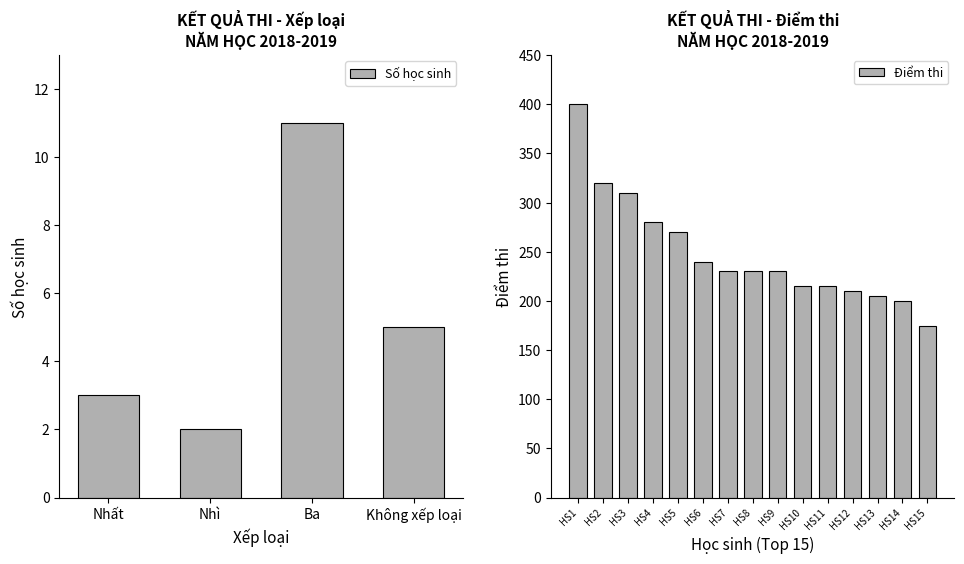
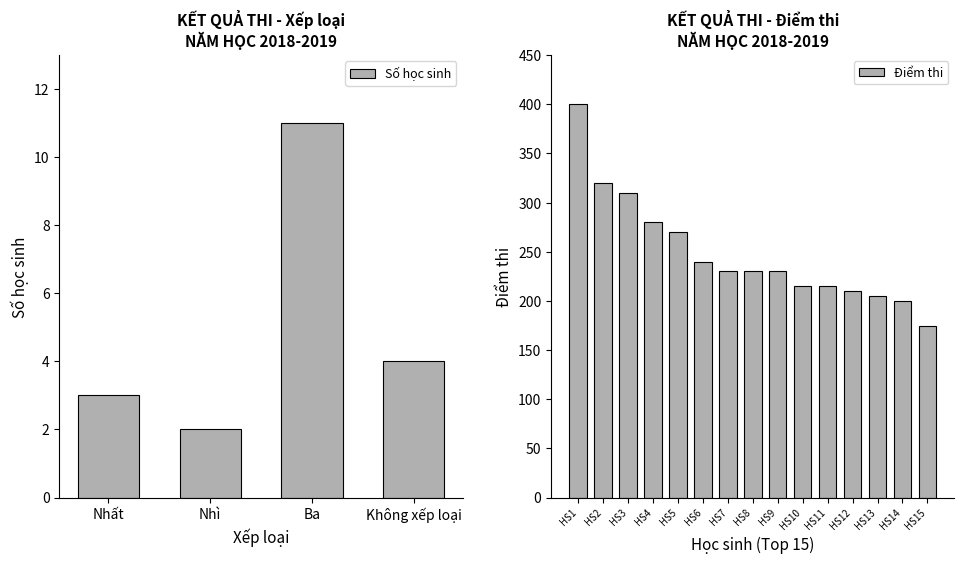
KẾT QUẢ THI - Xếp loại NĂM HỌC 2018-2019, Không xếp loại: 5 -> 4
